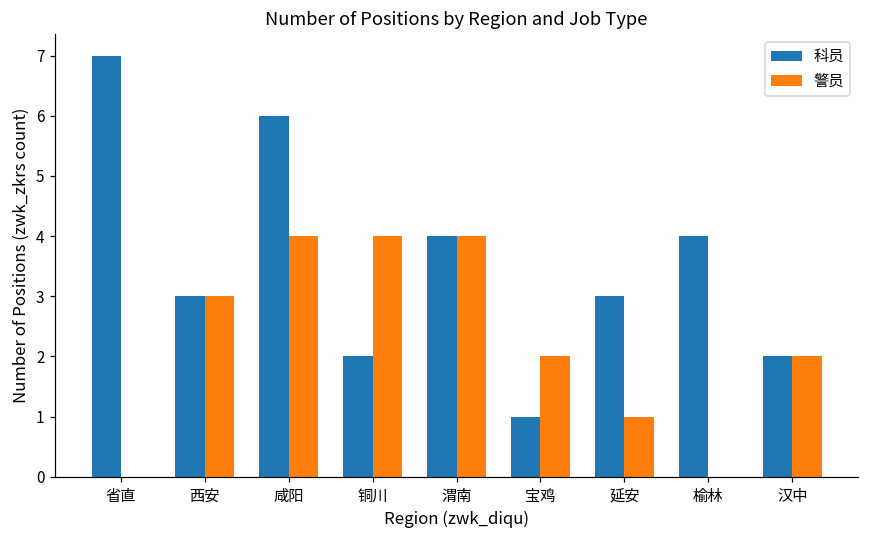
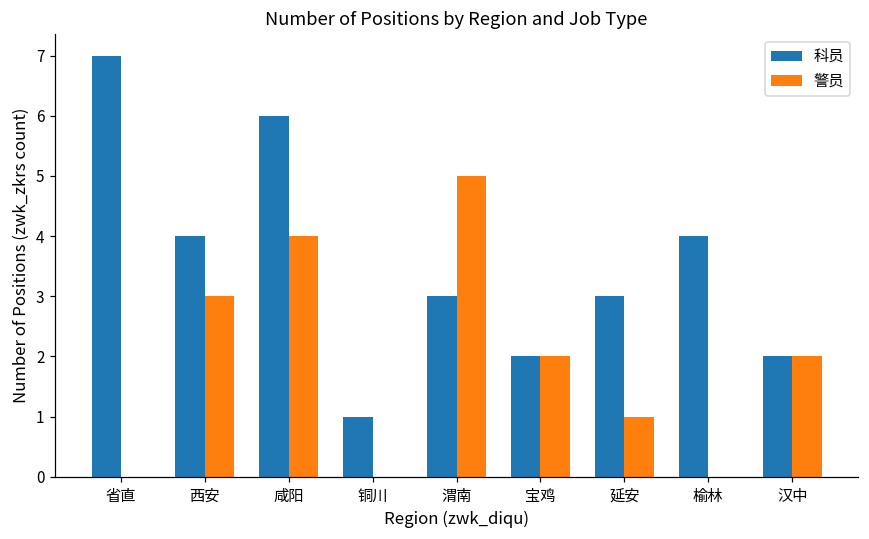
科员, 西安: 3 -> 4
科员, 铜川: 2 -> 1
警员, 铜川: 4 -> 0
科员, 渭南: 4 -> 3
警员, 渭南: 4 -> 5
科员, 宝鸡: 1 -> 2
